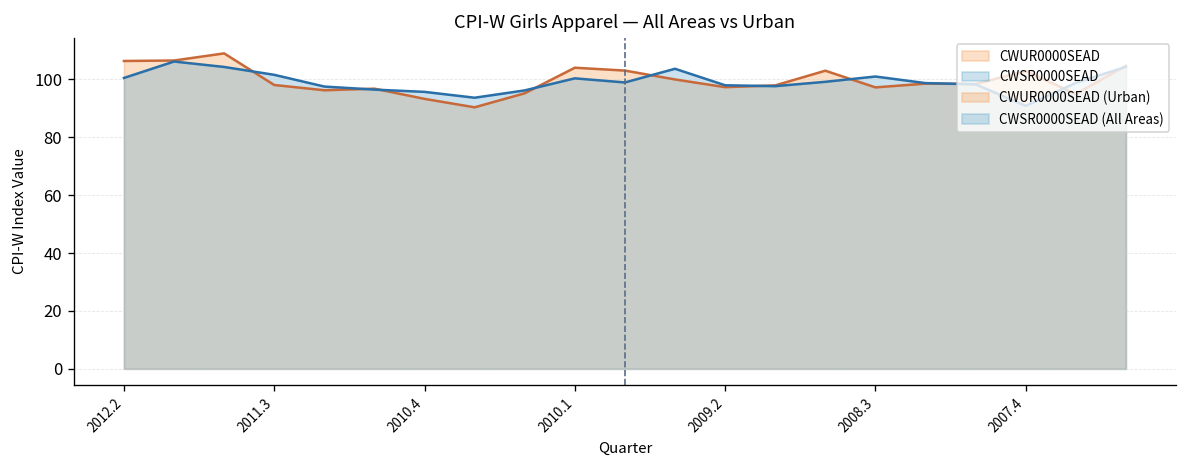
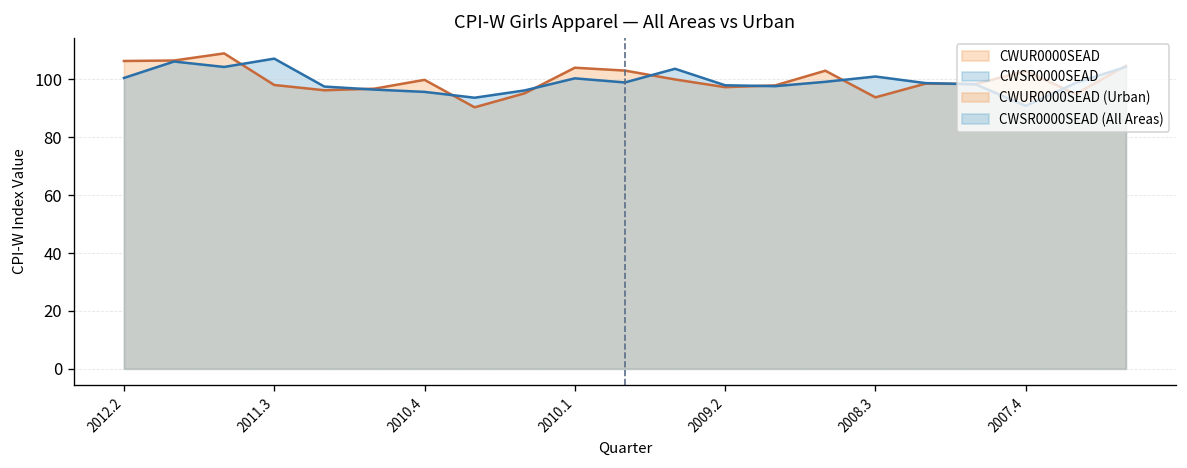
CWSR0000SEAD, 2011.3: 102 -> 107
CWUR0000SEAD, 2010.4: 93 -> 100
CWUR0000SEAD, 2008.3: 97 -> 94
